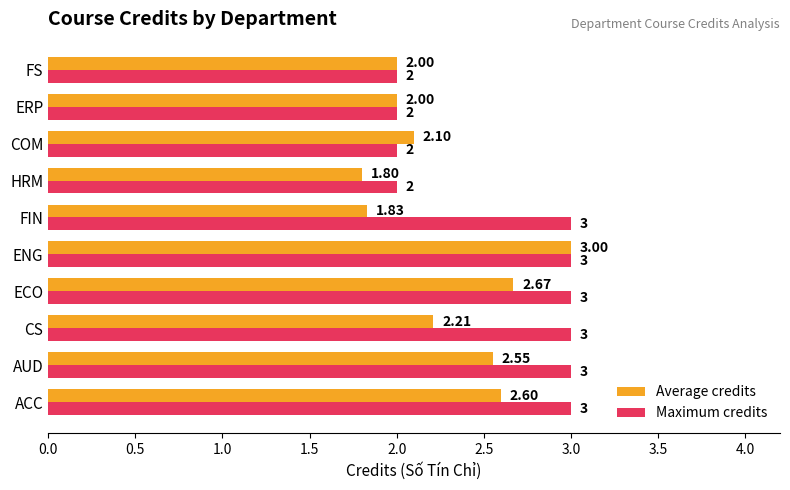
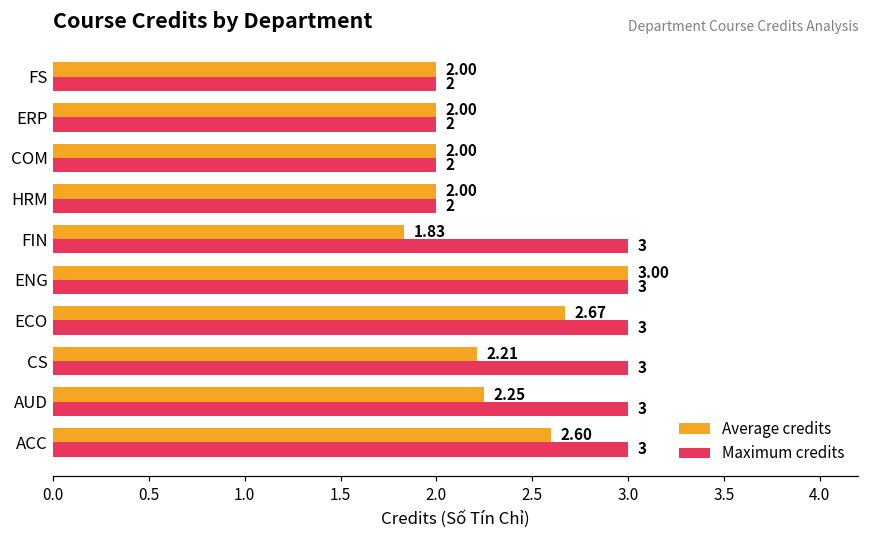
Average credits, COM: 2.10 -> 2.00
Average credits, HRM: 1.80 -> 2.00
Average credits, AUD: 2.55 -> 2.25
